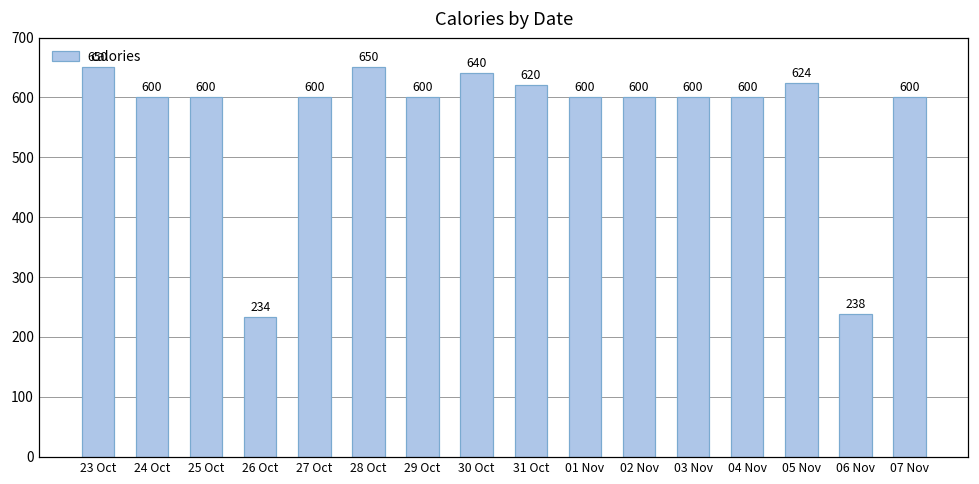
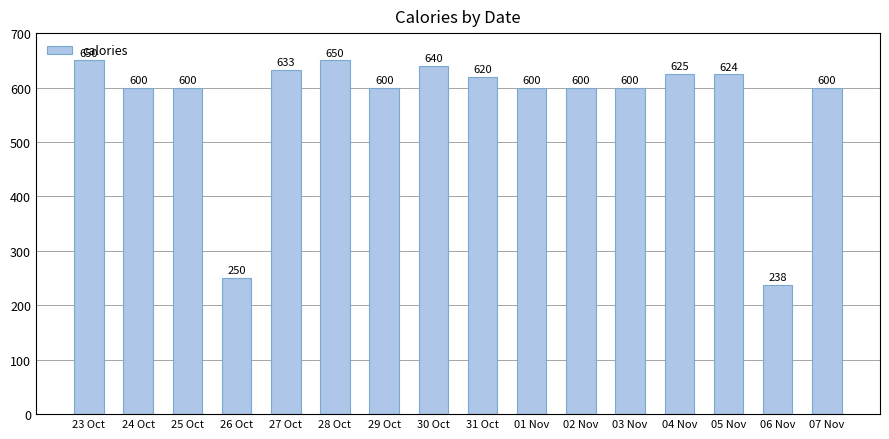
26 Oct: 234 -> 250
27 Oct: 600 -> 633
04 Nov: 600 -> 625
